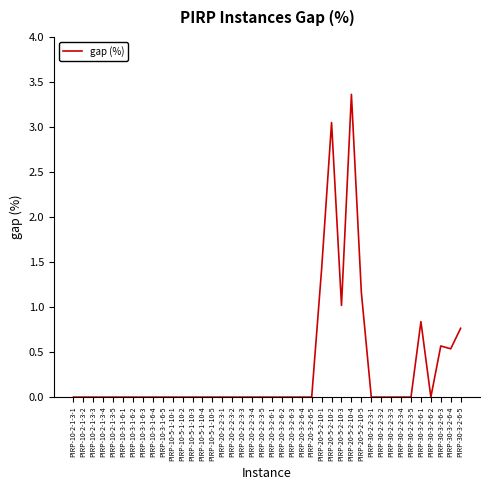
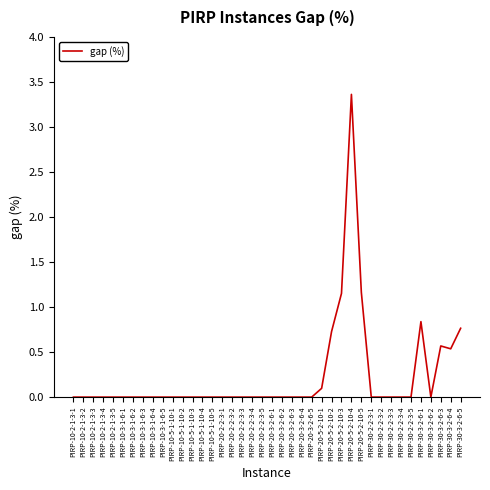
PIRP-20-5-2-10-1: 1.4 -> 0.1
PIRP-20-5-2-10-2: 3.0 -> 0.7
PIRP-20-5-2-10-3: 1.0 -> 1.2
